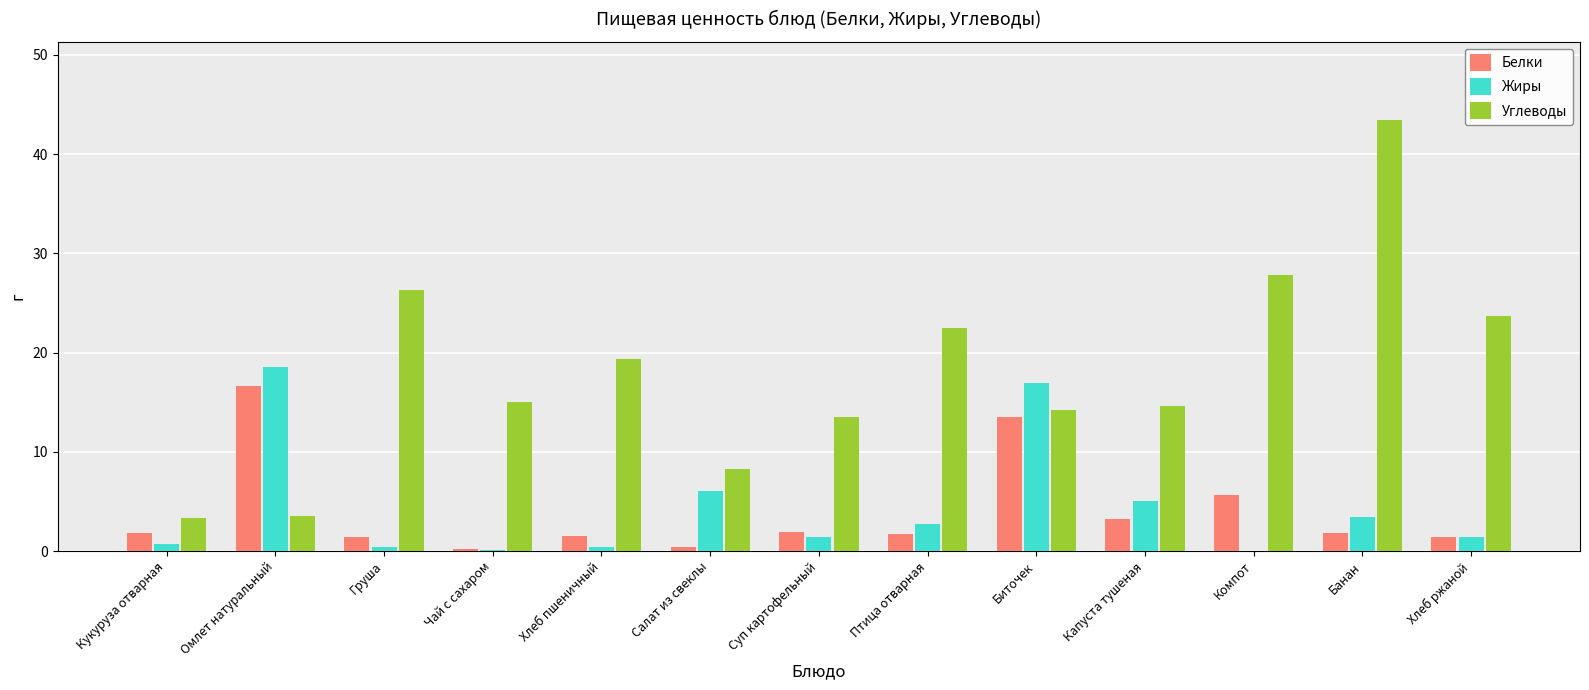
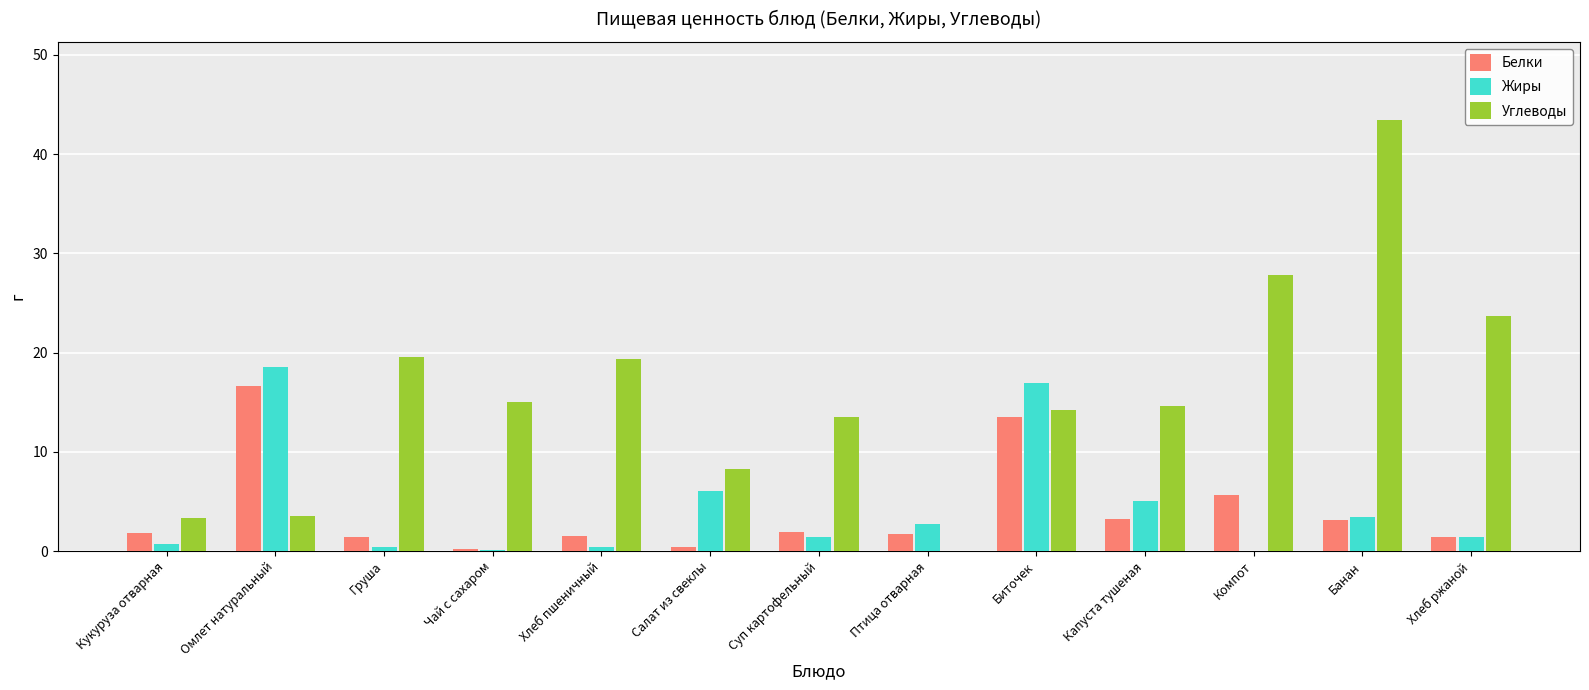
Углеводы, Груша: 26 -> 20
Углеводы, Птица отварная: 22 -> 0
Белки, Банан: 2 -> 3
